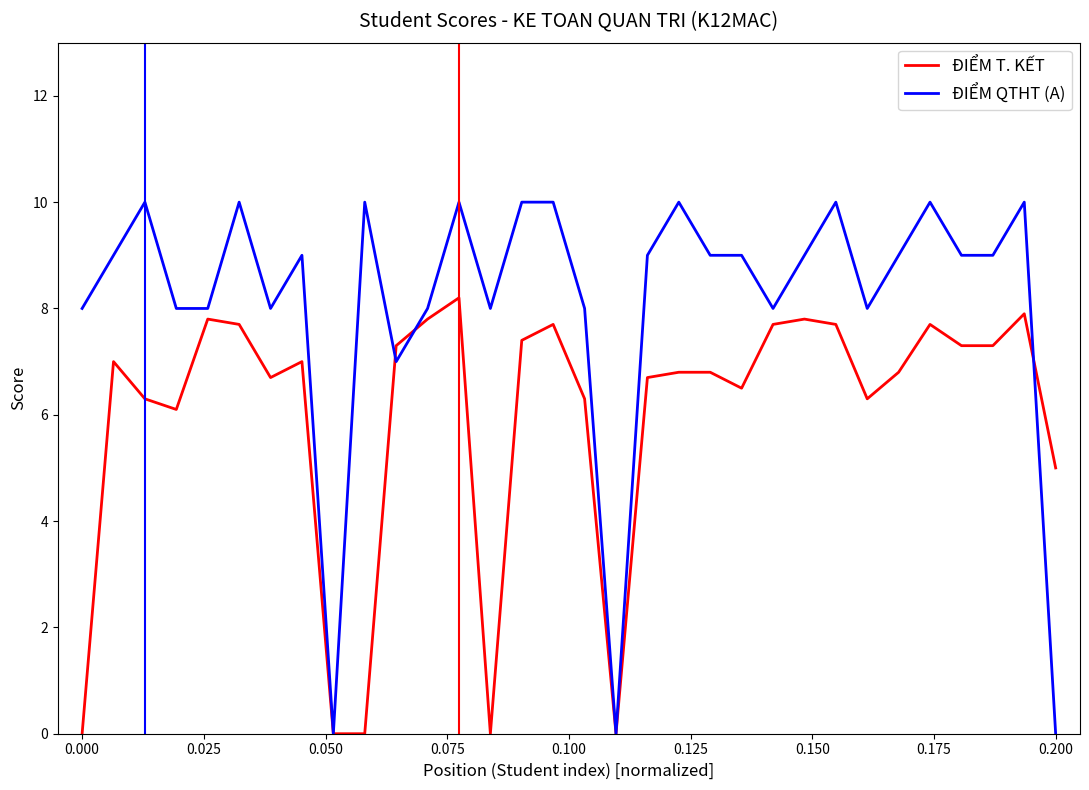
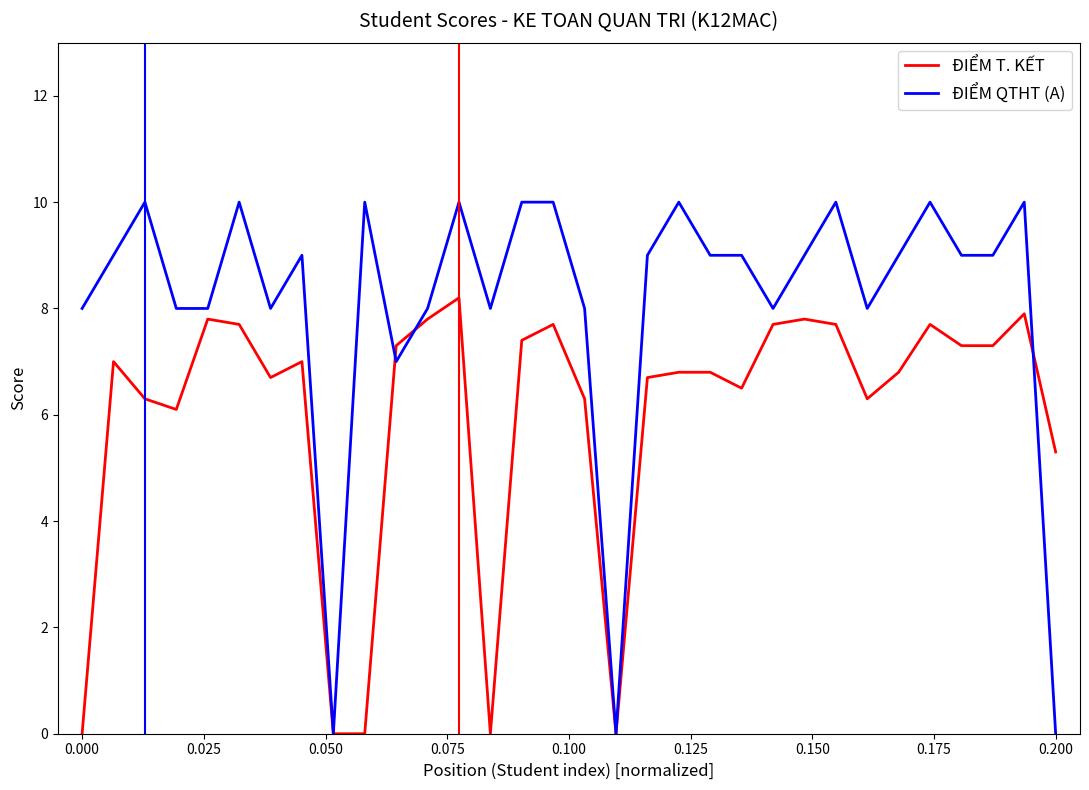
ĐIỂM T. KẾT, 0.200: 5.0 -> 5.3
